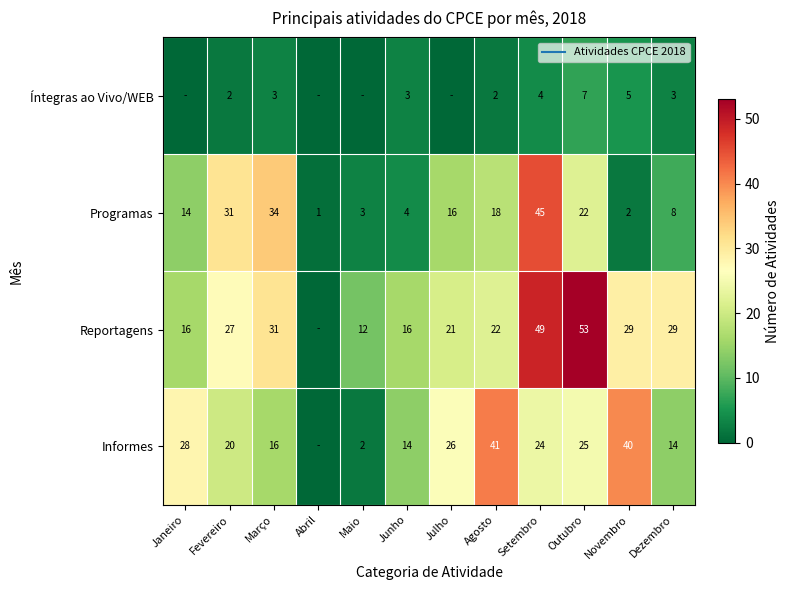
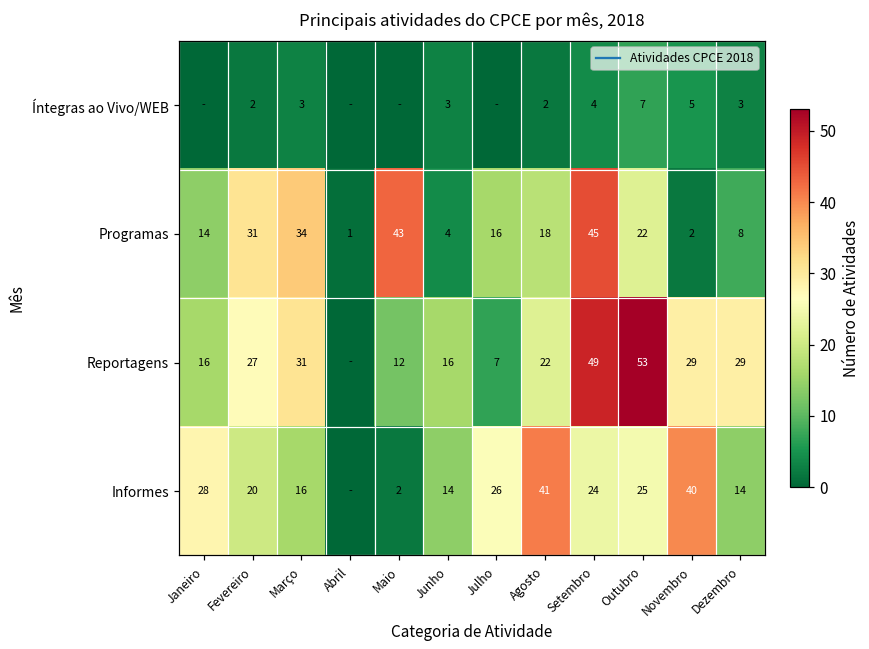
Programas, Maio: 3 -> 43
Reportagens, Julho: 21 -> 7
